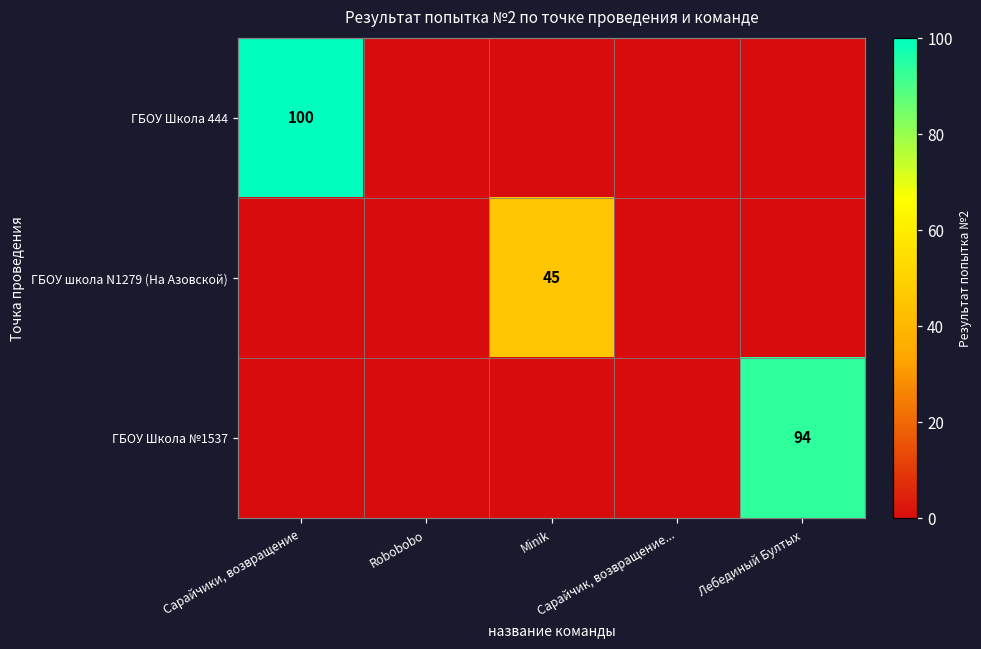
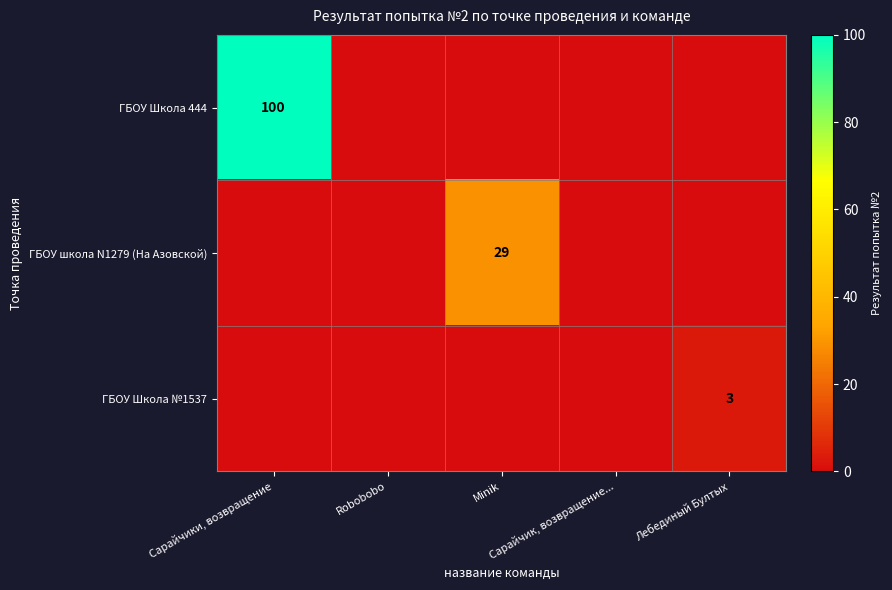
ГБОУ школа N1279 (На Азовской), Minik: 45 -> 29
ГБОУ Школа №1537, Лебединый Бултых: 94 -> 3
